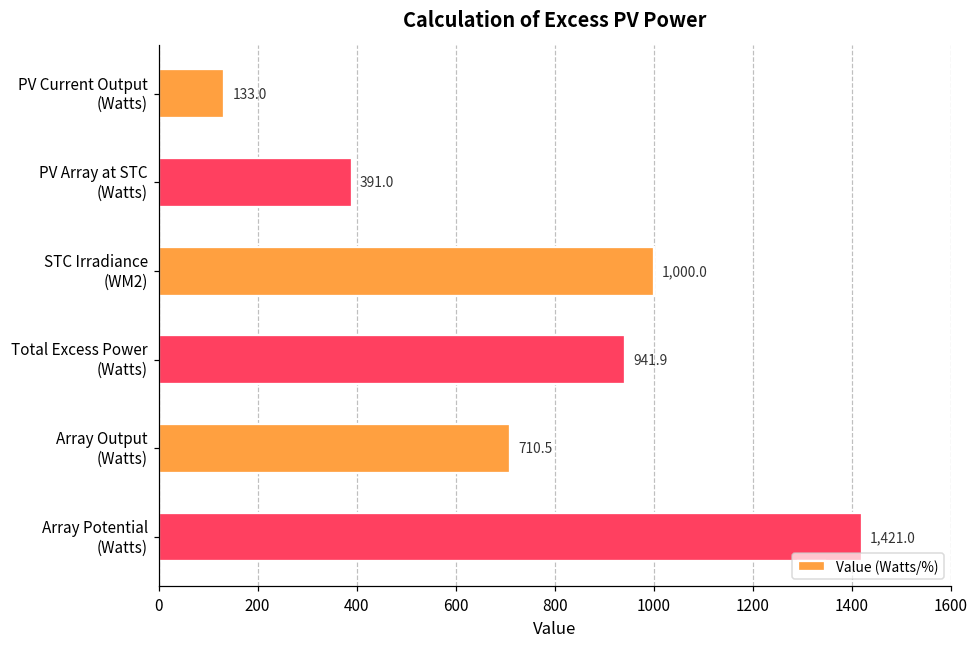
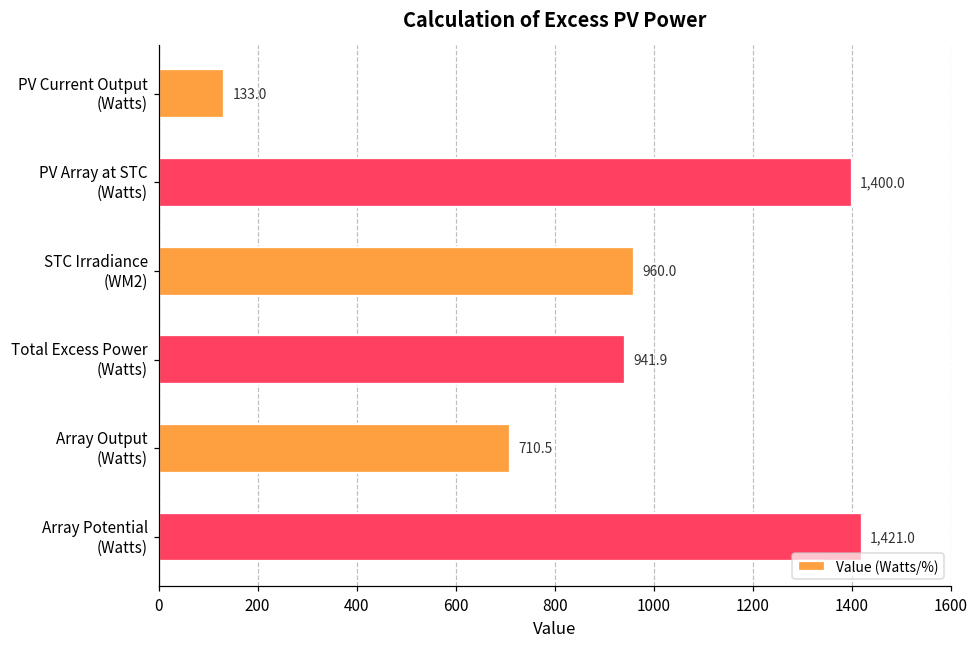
PV Array at STC (Watts): 391.0 -> 1,400.0
STC Irradiance (WM2): 1,000.0 -> 960.0
